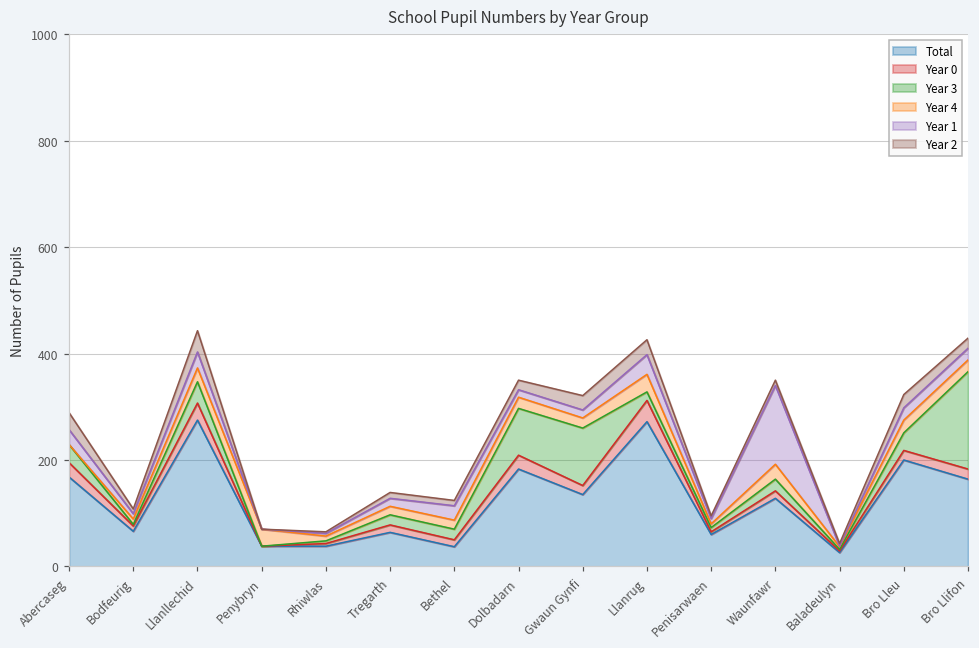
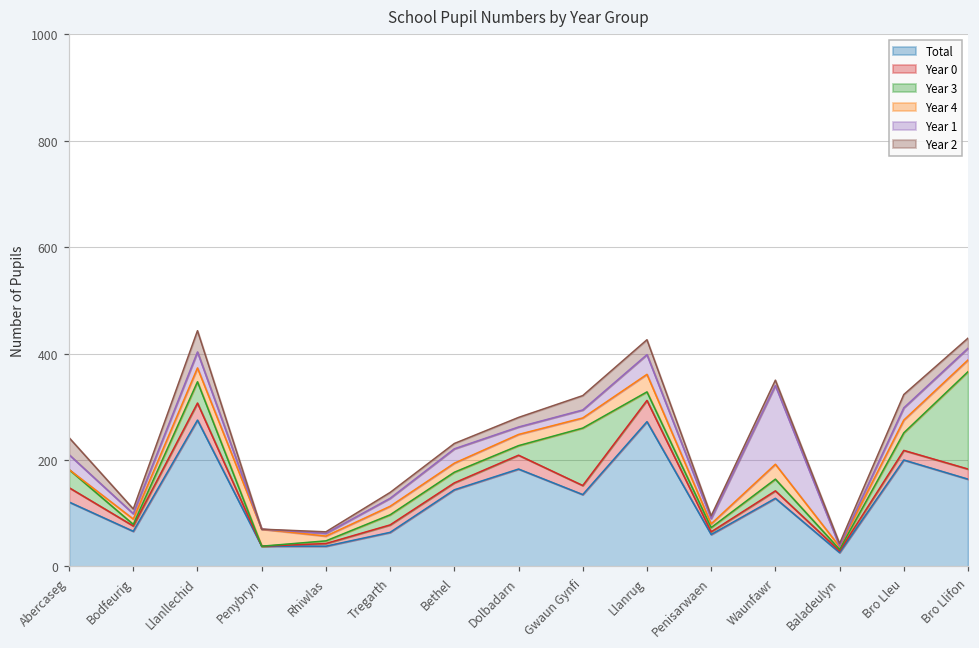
Total, Abercaseg: 170 -> 120
Total, Bethel: 40 -> 140
Year 3, Dolbadarn: 90 -> 20
